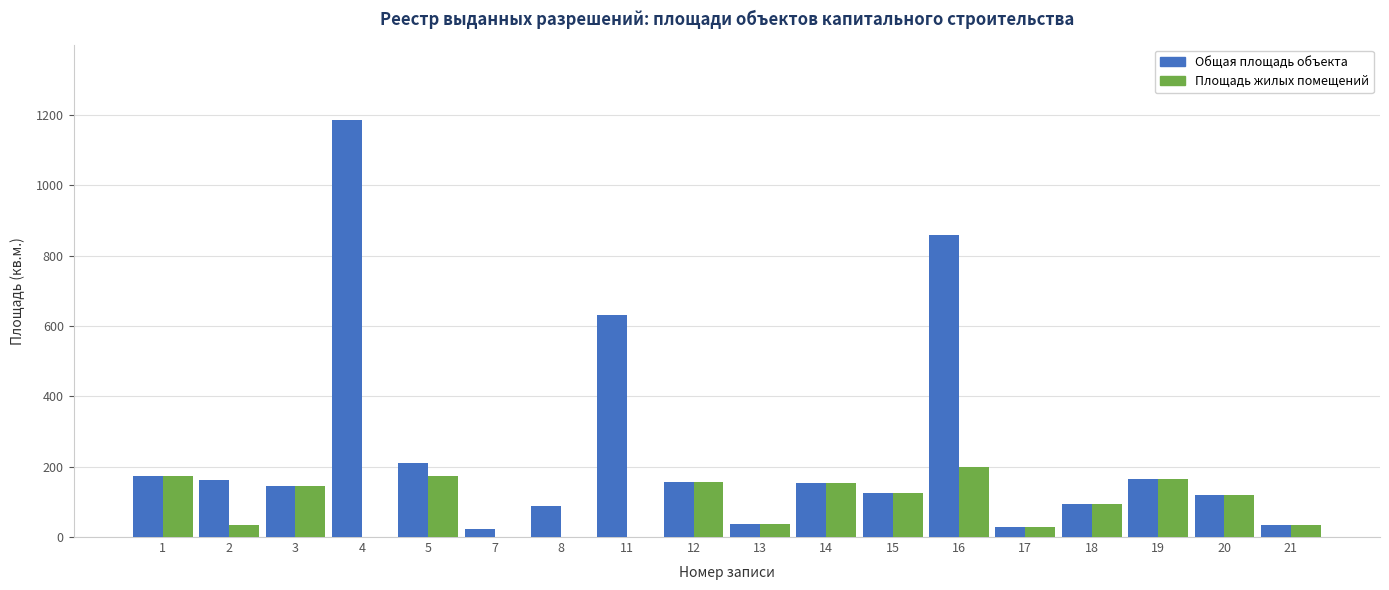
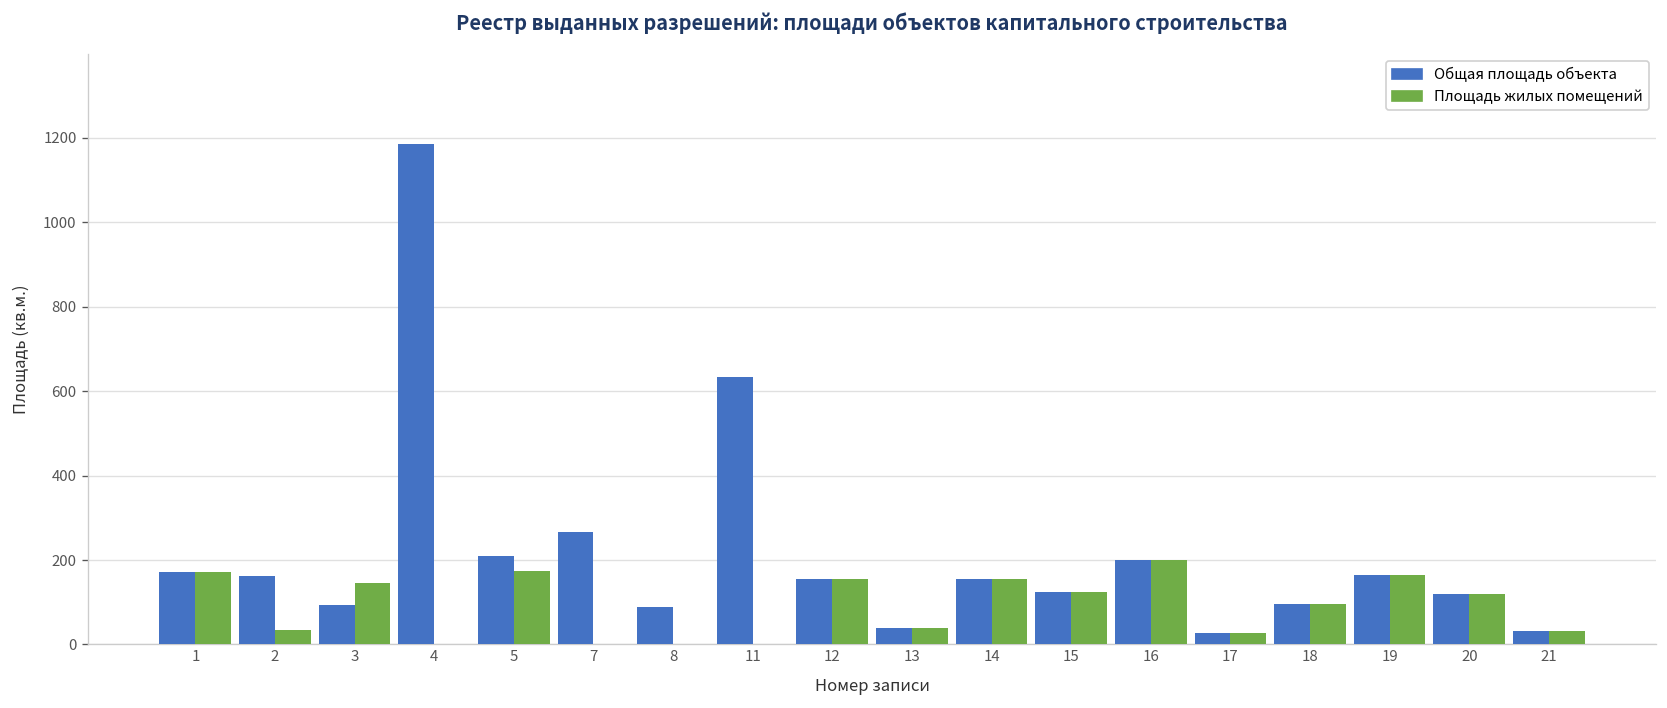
Общая площадь объекта, 3: 140 -> 90
Общая площадь объекта, 7: 20 -> 270
Общая площадь объекта, 16: 860 -> 200
